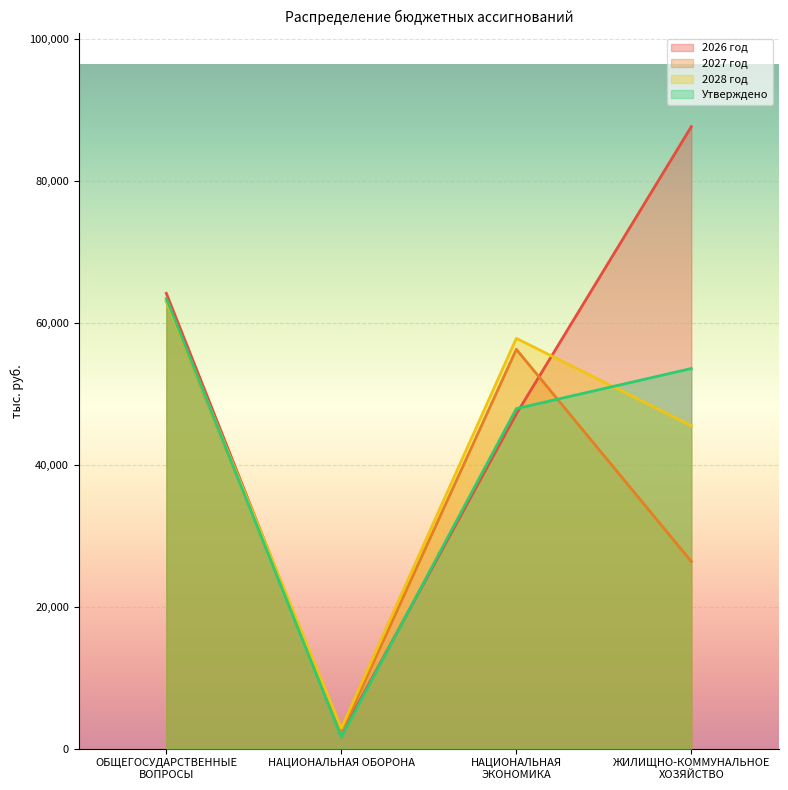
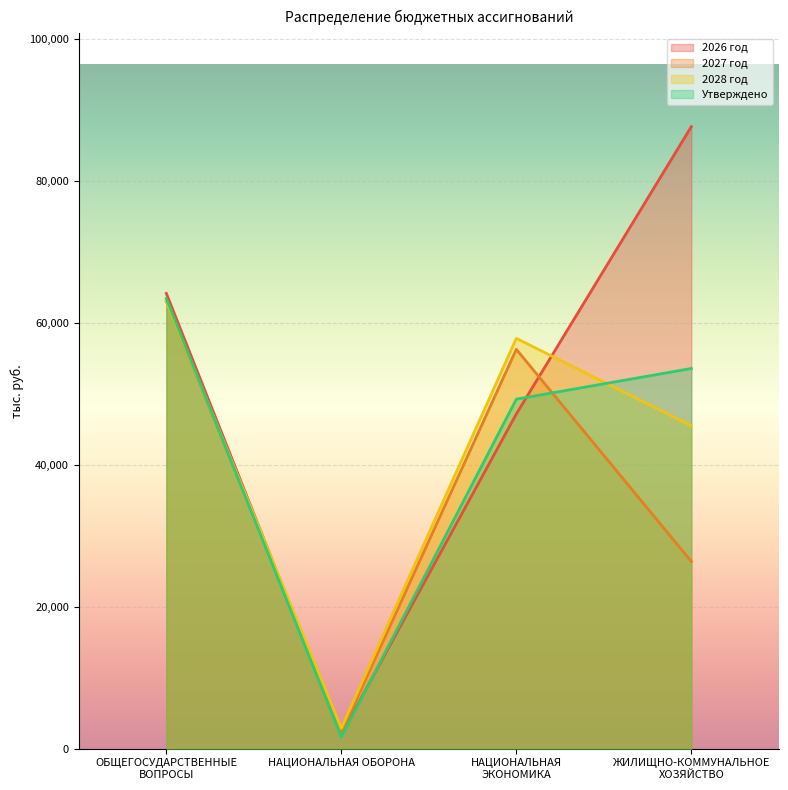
Утверждено, НАЦИОНАЛЬНАЯ ЭКОНОМИКА: 48,000 -> 49,000
